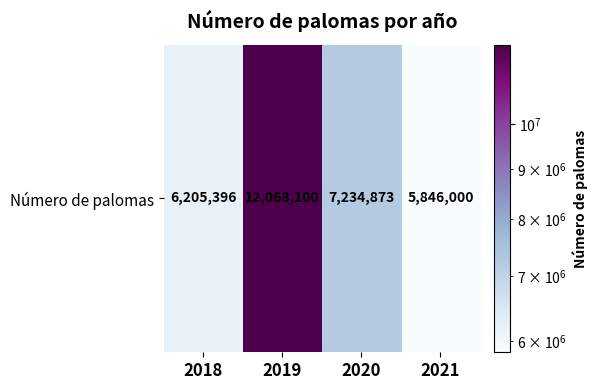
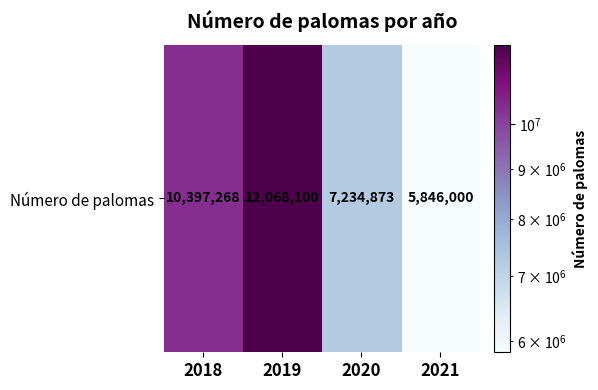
Número de palomas, 2018: 6,205,396 -> 10,397,268
